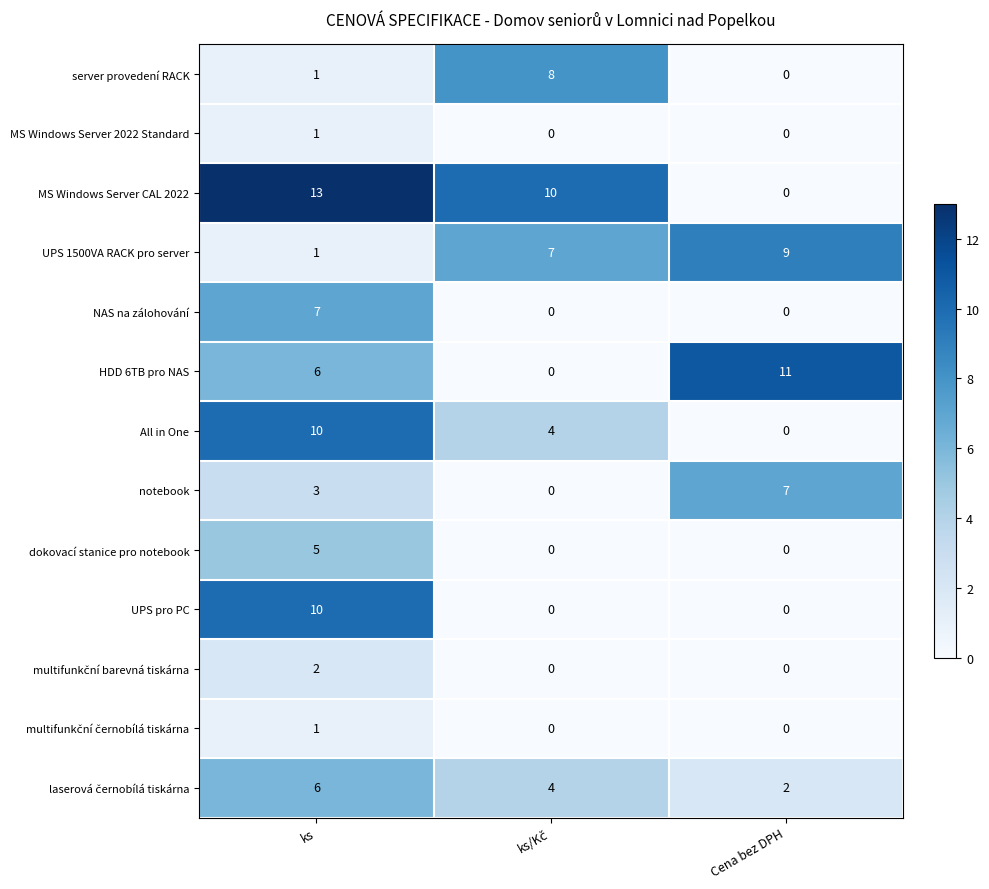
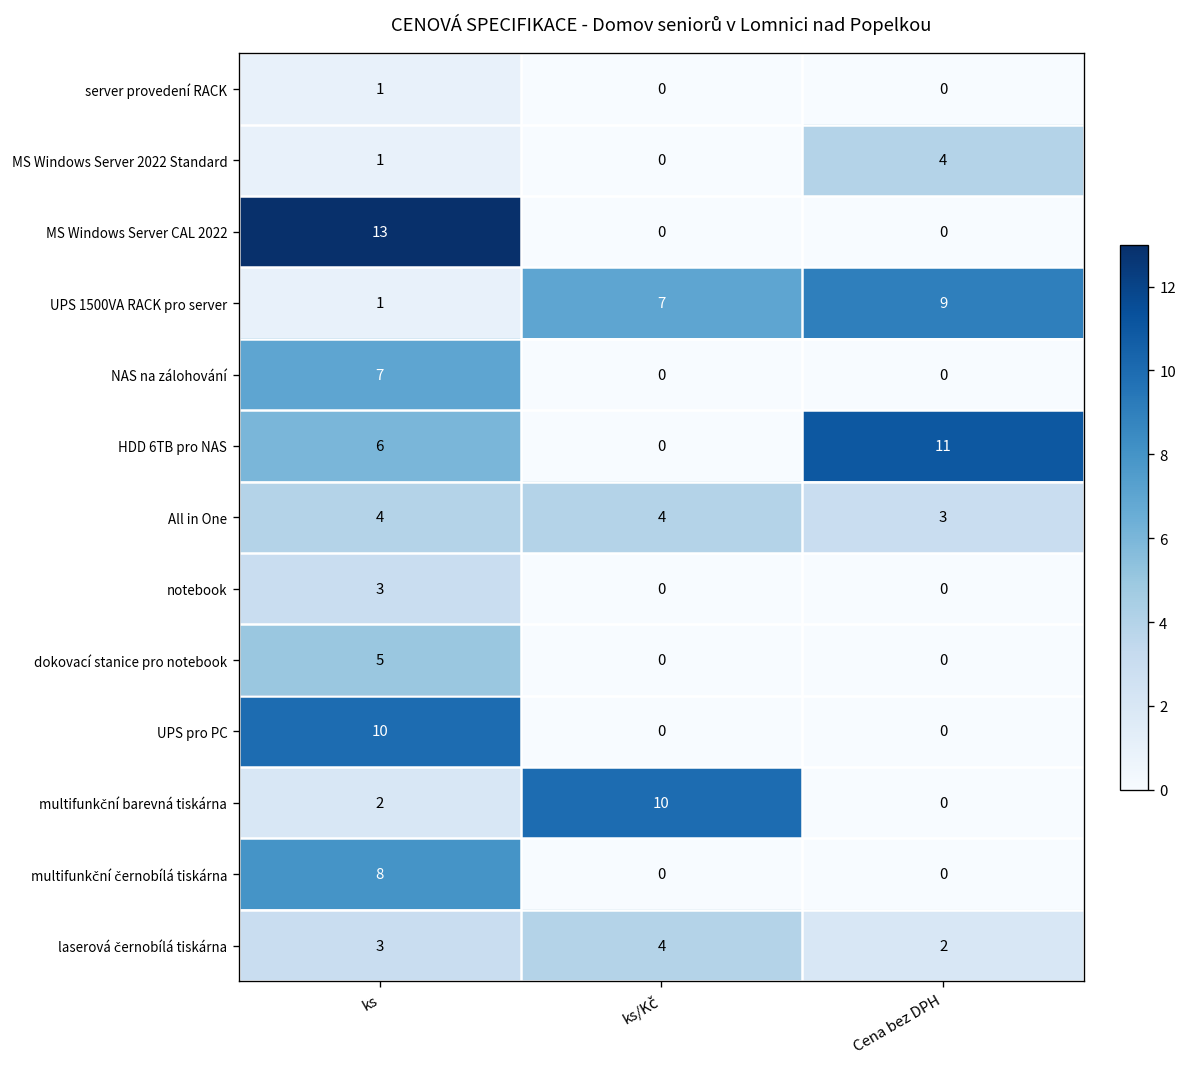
server provedení RACK, ks/Kč: 8 -> 0
MS Windows Server 2022 Standard, Cena bez DPH: 0 -> 4
MS Windows Server CAL 2022, ks/Kč: 10 -> 0
All in One, ks: 10 -> 4
All in One, Cena bez DPH: 0 -> 3
notebook, Cena bez DPH: 7 -> 0
multifunkční barevná tiskárna, ks/Kč: 0 -> 10
multifunkční černobílá tiskárna, ks: 1 -> 8
laserová černobílá tiskárna, ks: 6 -> 3
